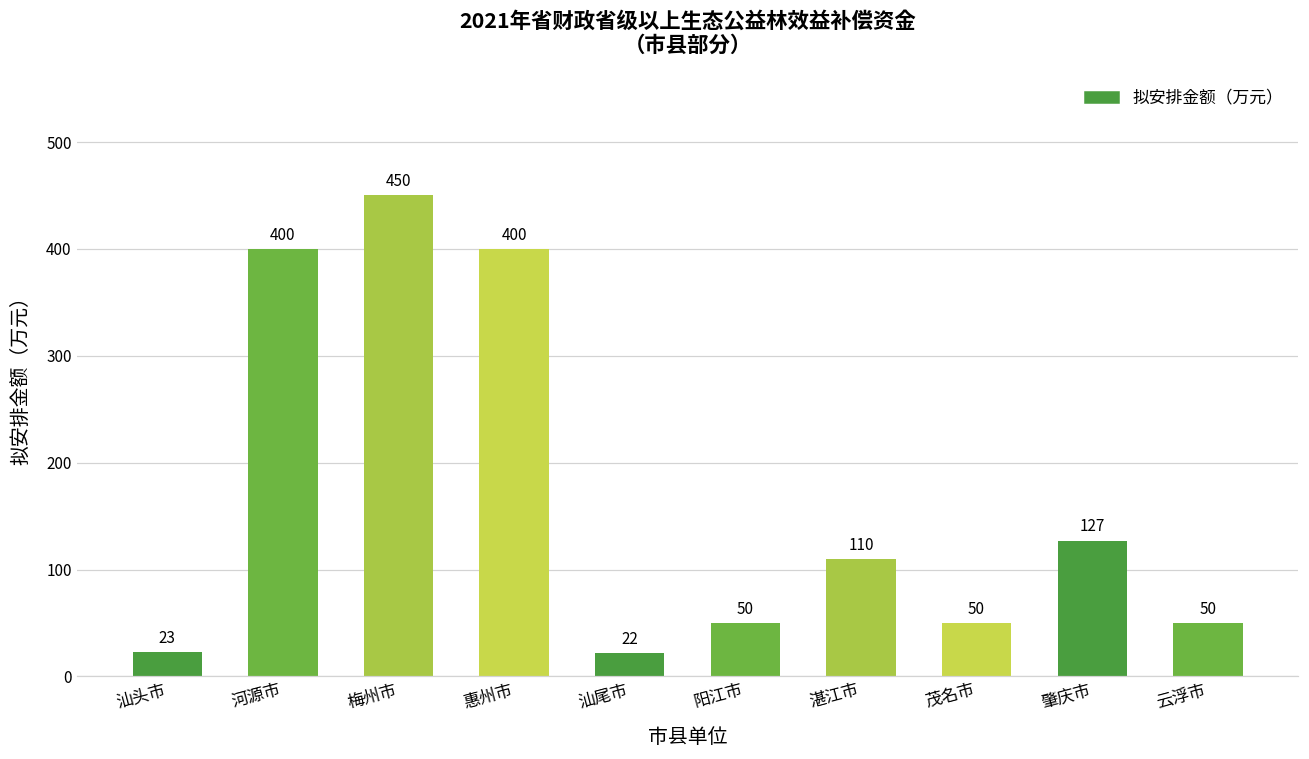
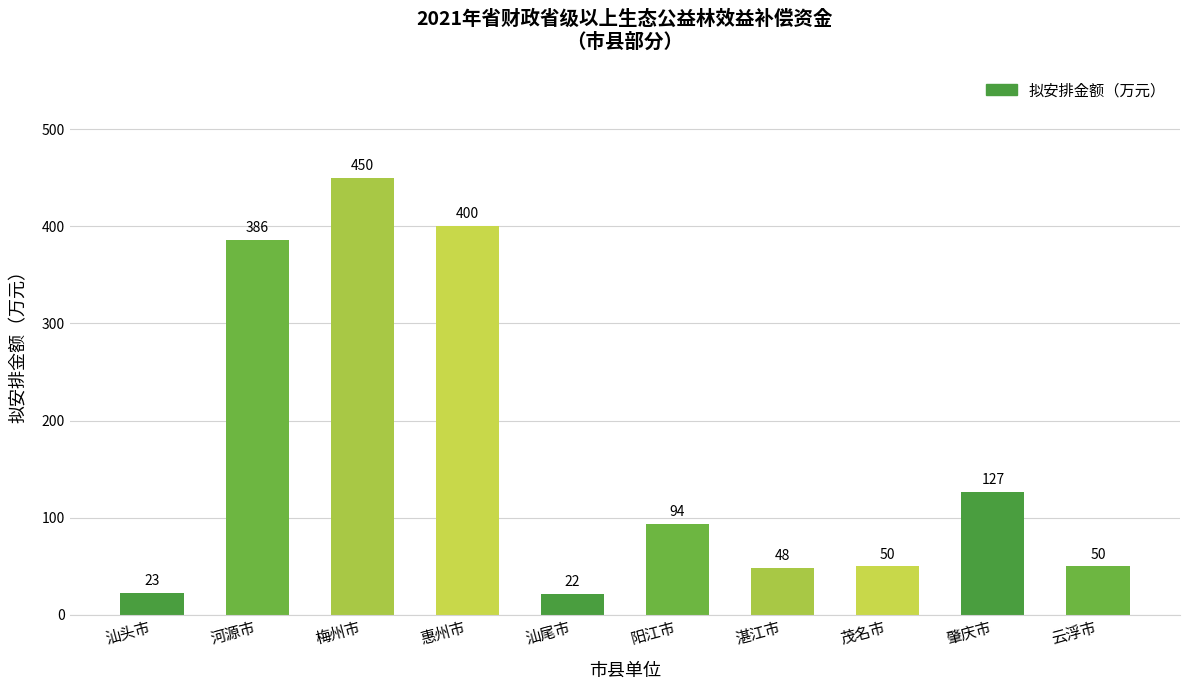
河源市: 400 -> 386
阳江市: 50 -> 94
湛江市: 110 -> 48
